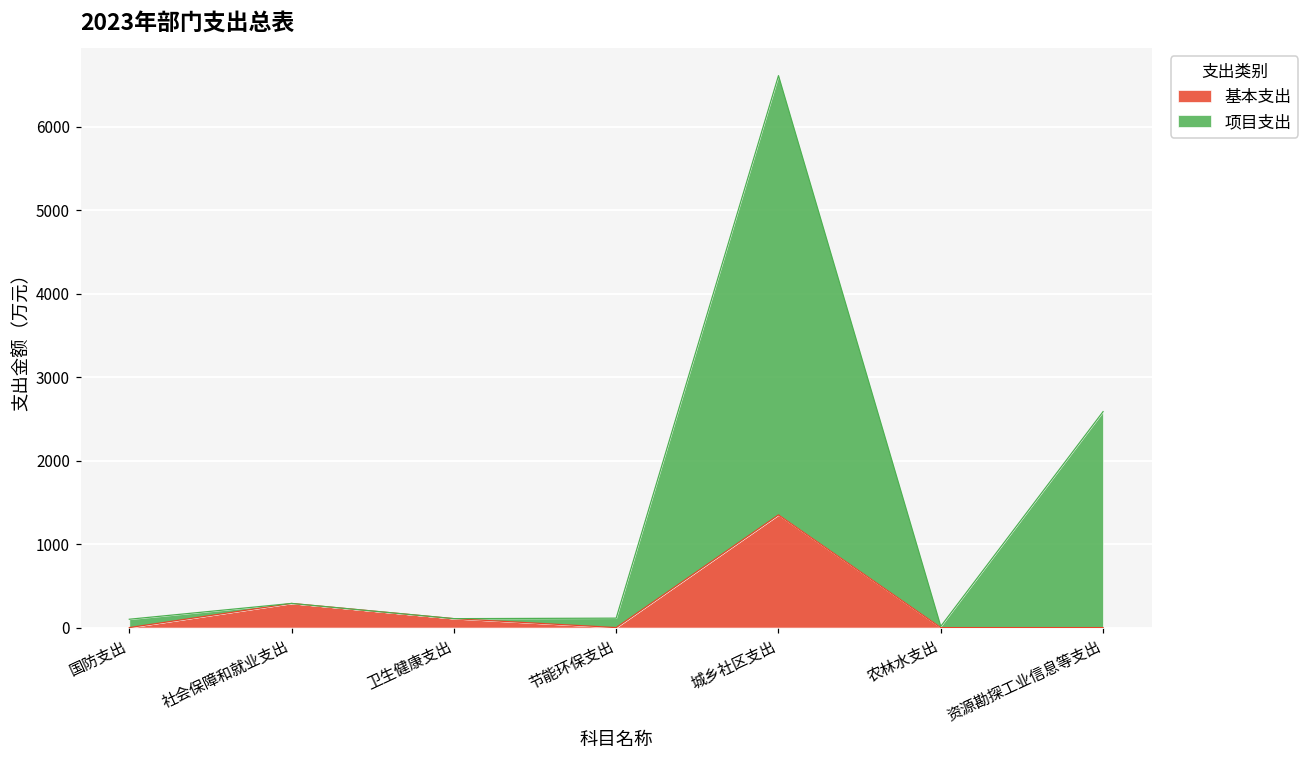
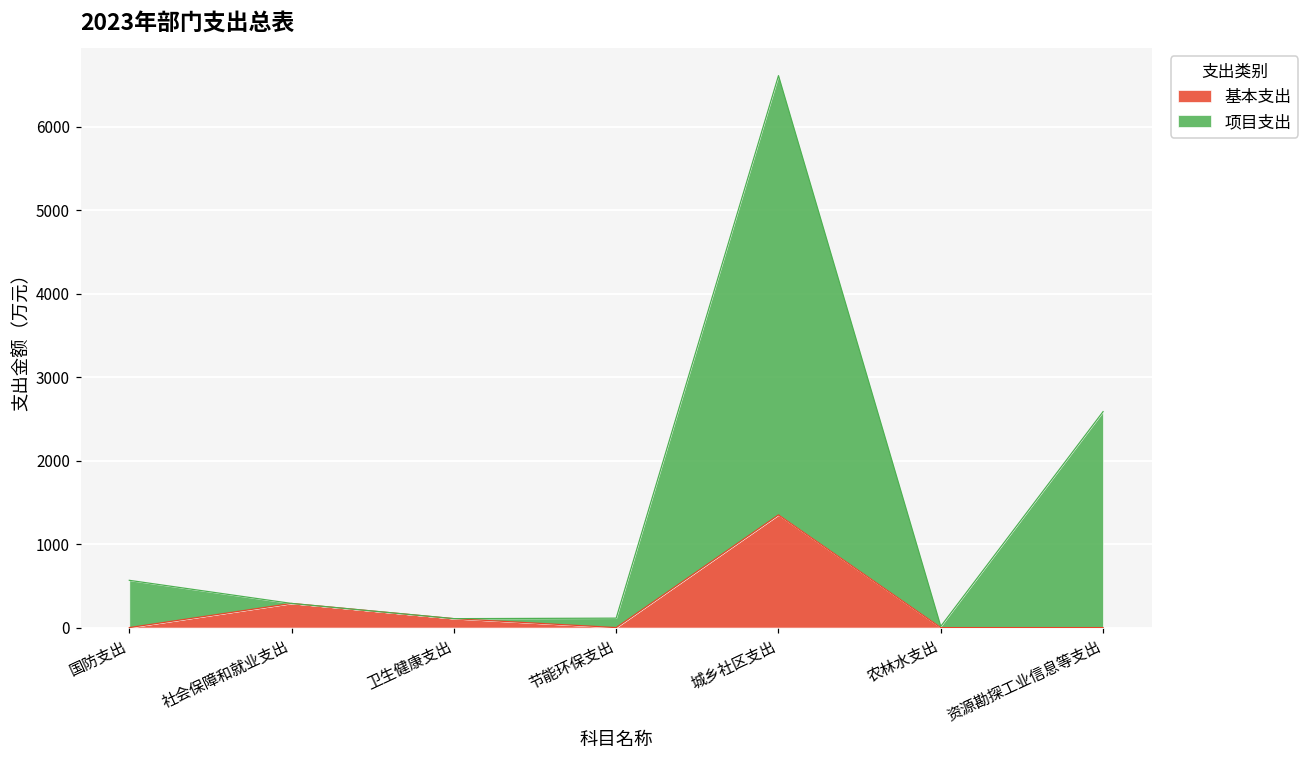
项目支出, 国防支出: 100 -> 600
